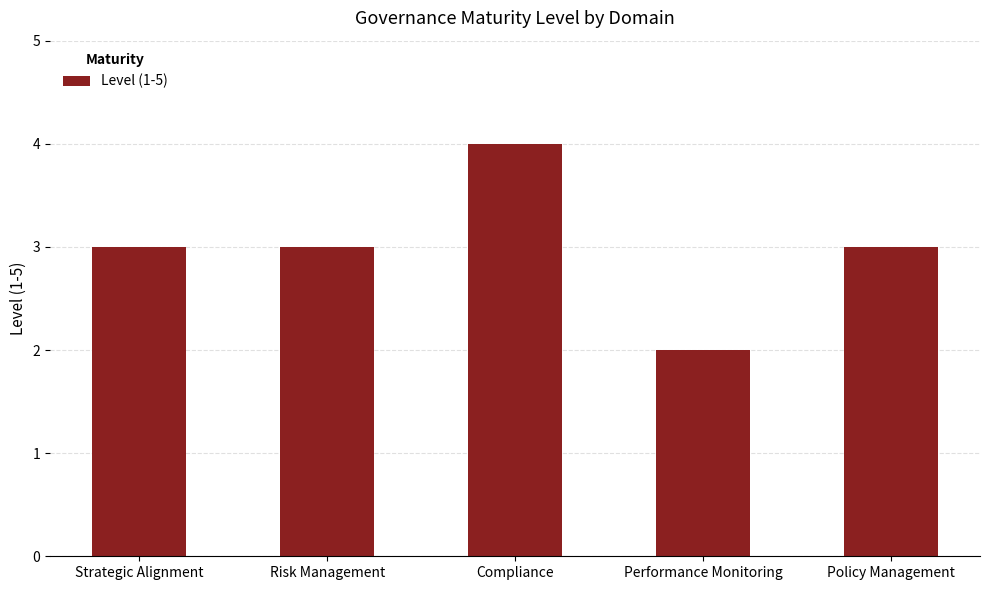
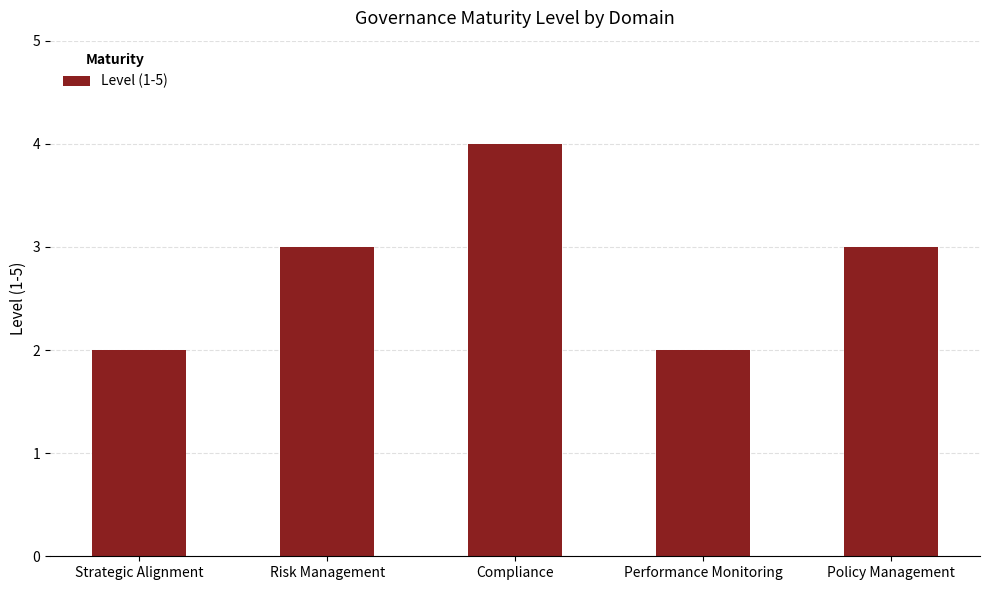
Strategic Alignment: 3 -> 2
